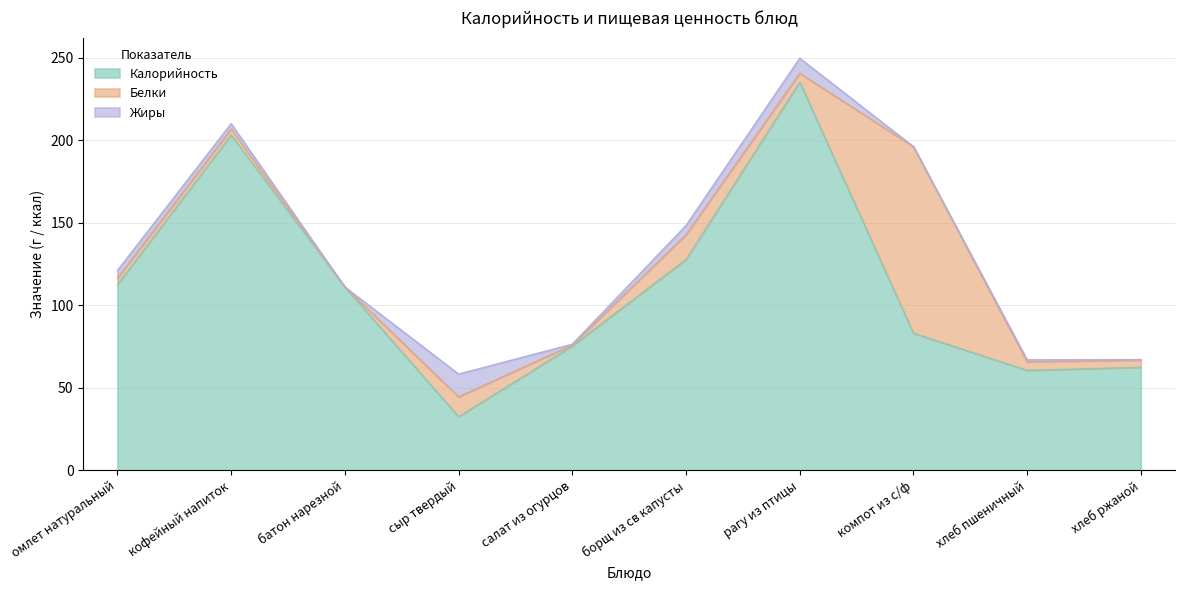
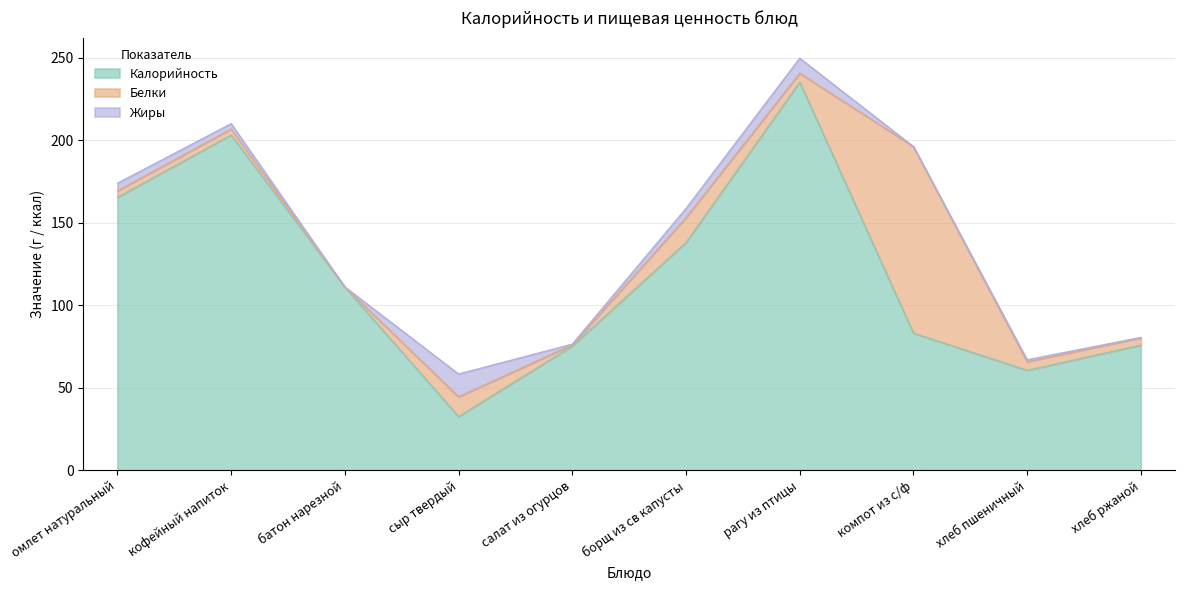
Калорийность, омлет натуральный: 112 -> 165
Калорийность, борщ из св капусты: 128 -> 138
Калорийность, хлеб ржаной: 62 -> 76
